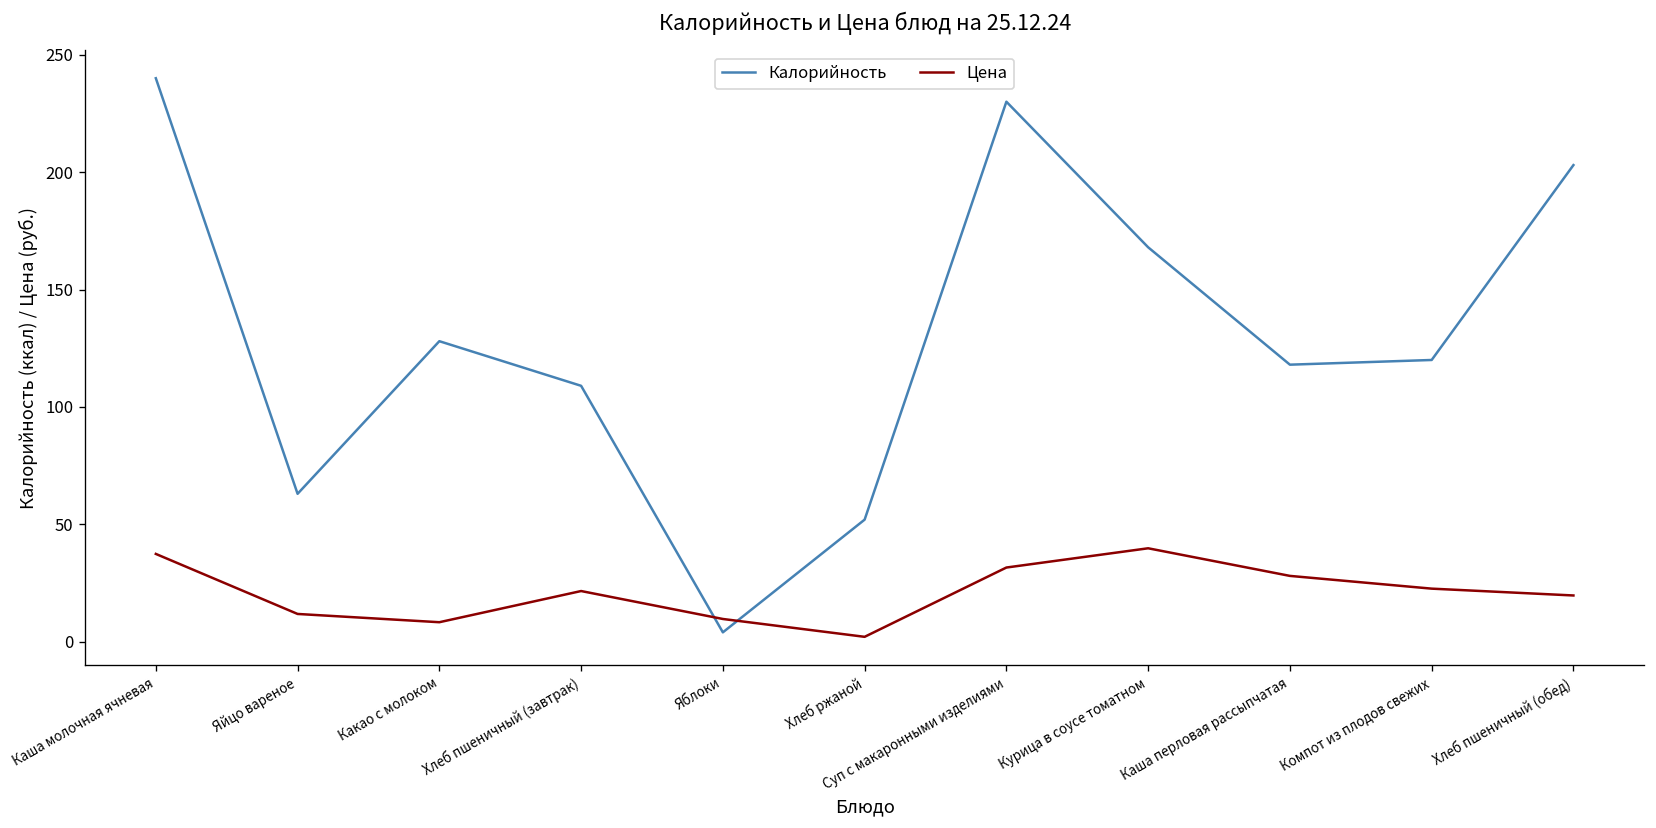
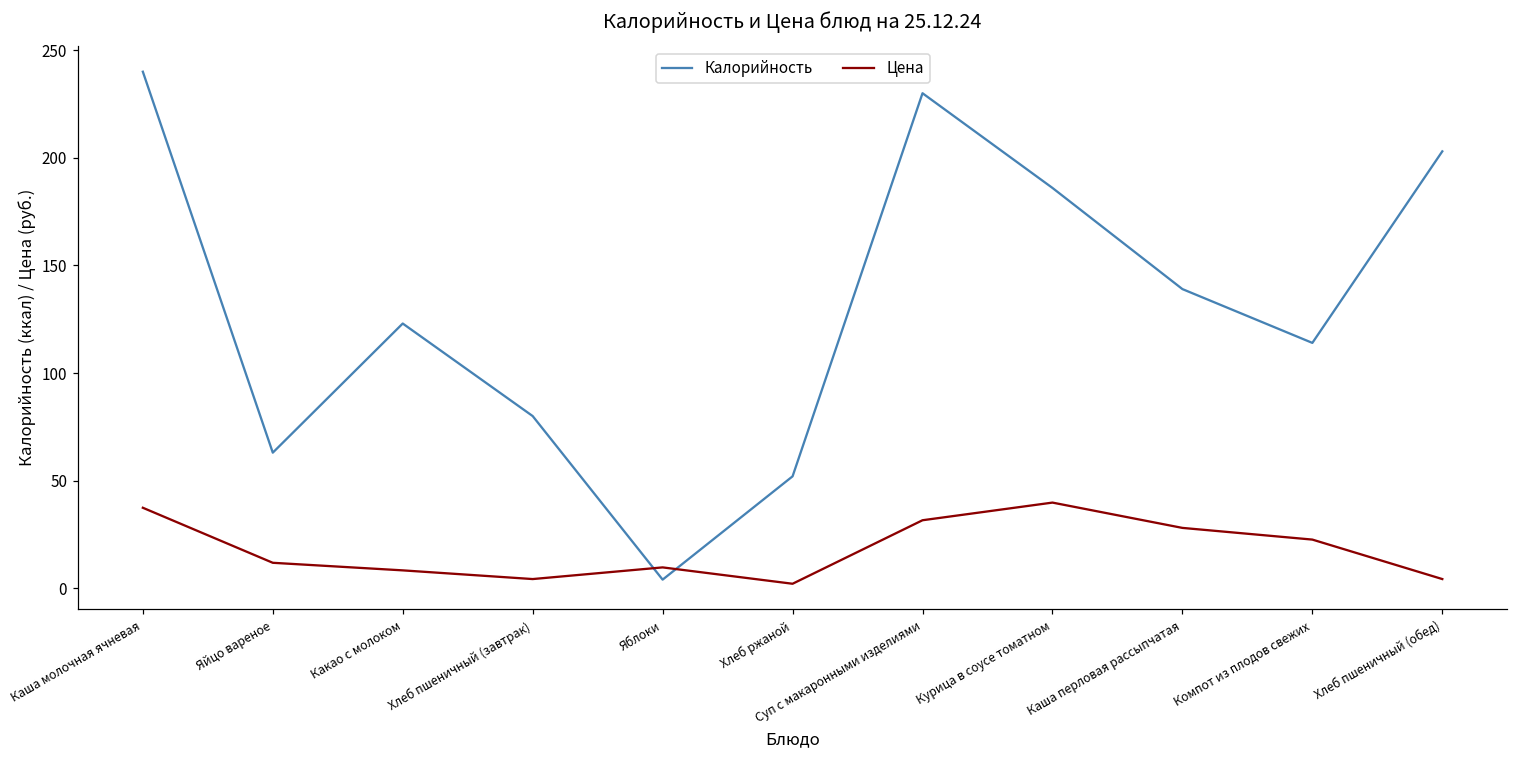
Калорийность, Какао с молоком: 128 -> 123
Калорийность, Хлеб пшеничный (завтрак): 109 -> 80
Цена, Хлеб пшеничный (завтрак): 22 -> 4
Калорийность, Курица в соусе томатном: 168 -> 186
Калорийность, Каша перловая рассыпчатая: 118 -> 139
Калорийность, Компот из плодов свежих: 120 -> 114
Цена, Хлеб пшеничный (обед): 20 -> 4
